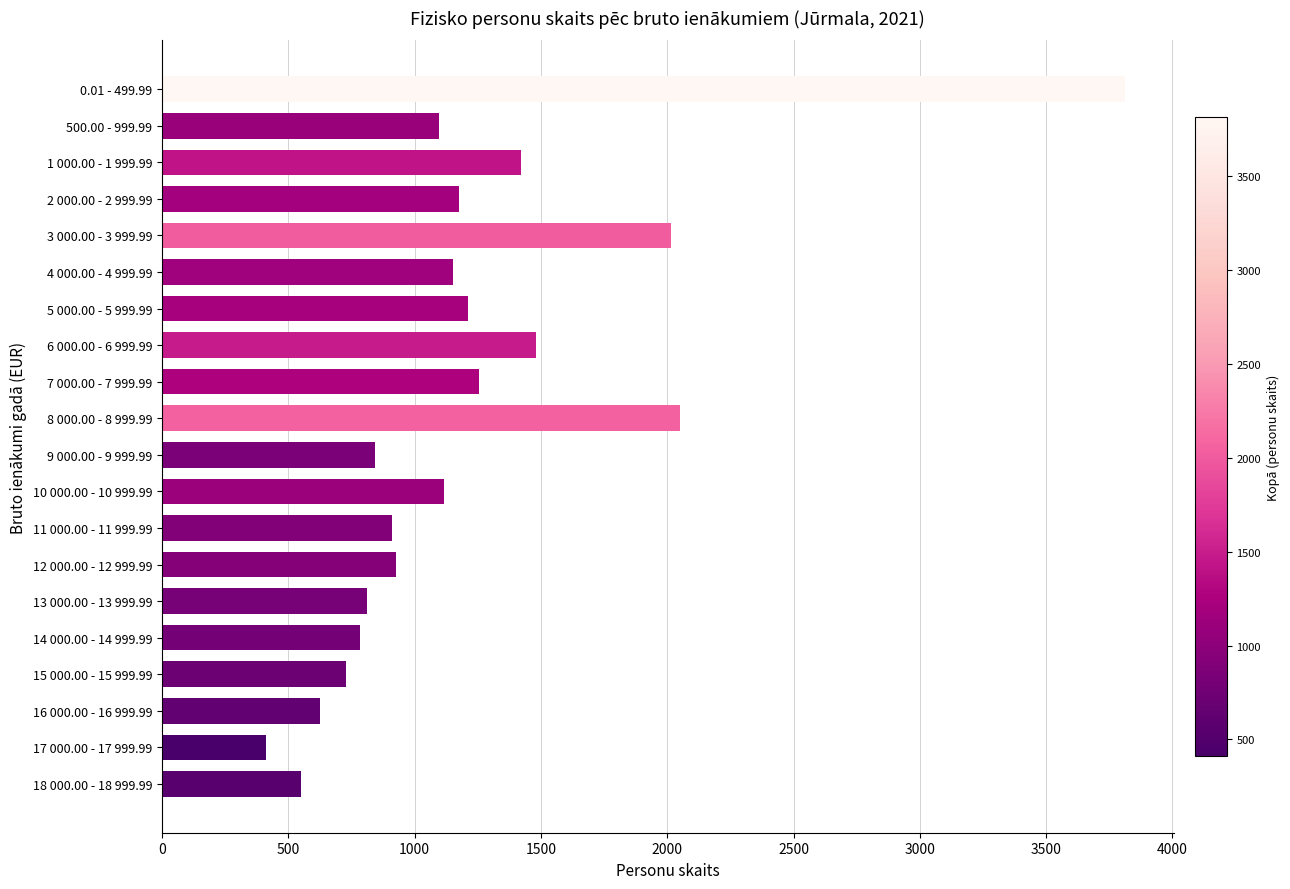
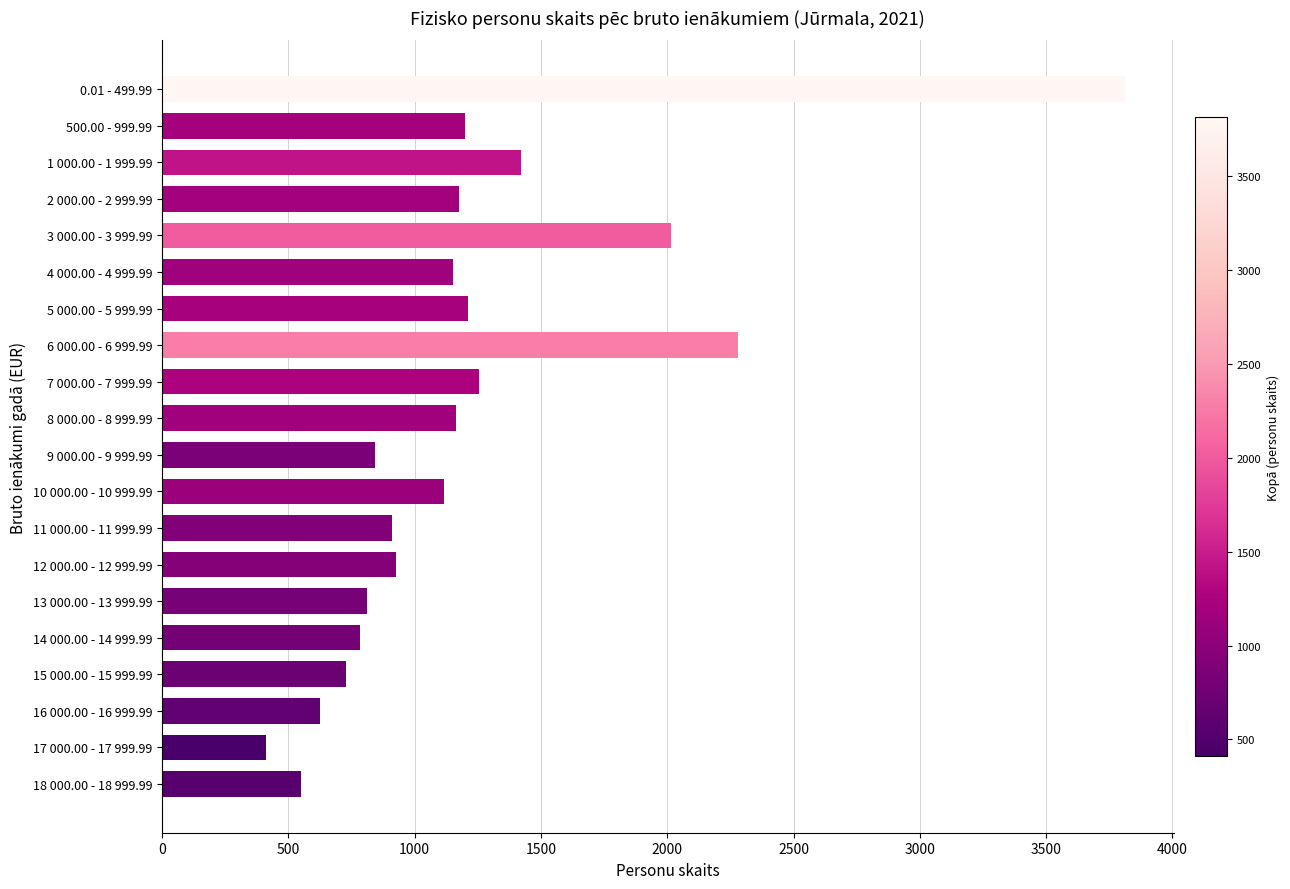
500.00 - 999.99: 1100 -> 1200
6 000.00 - 6 999.99: 1480 -> 2280
8 000.00 - 8 999.99: 2050 -> 1160
